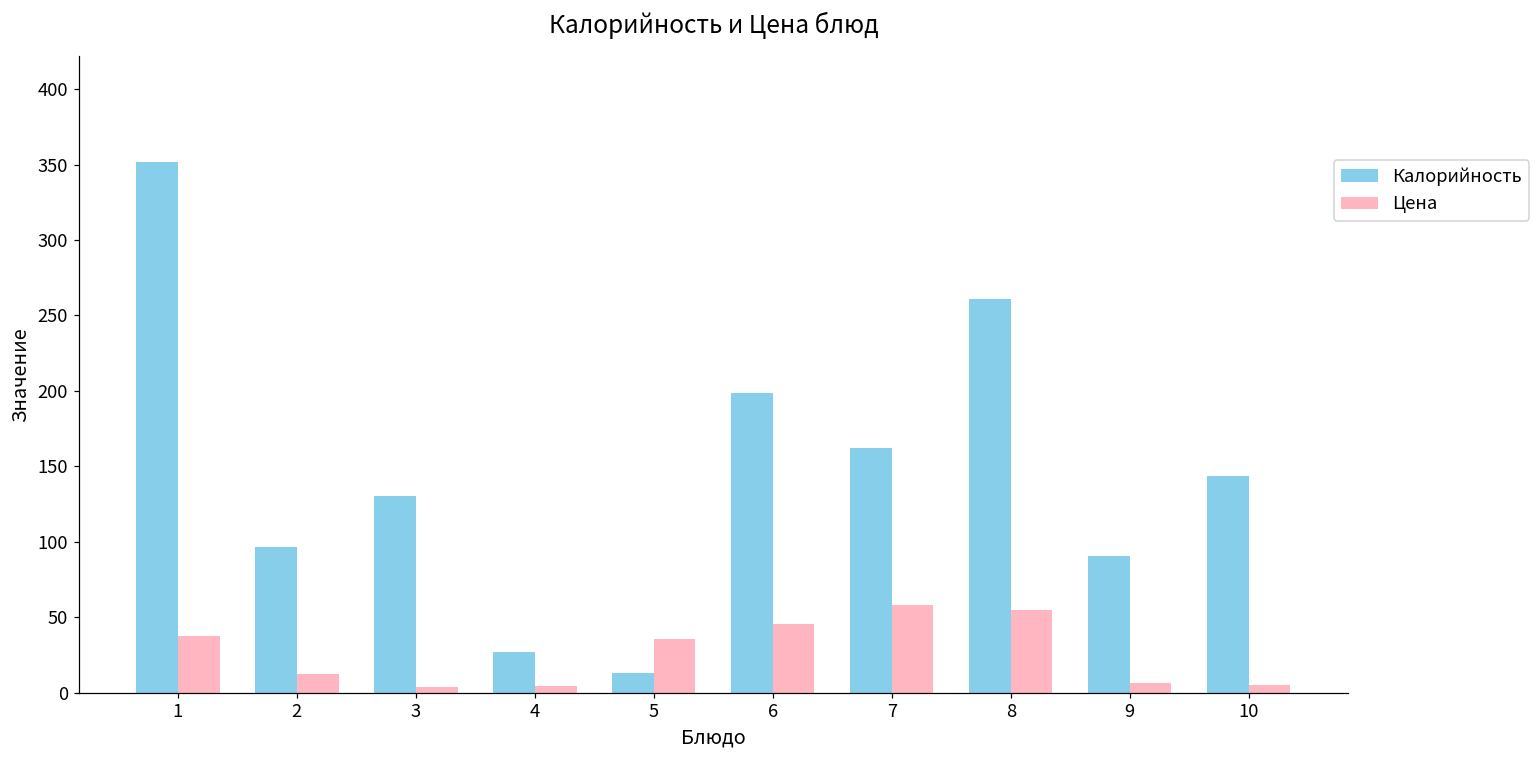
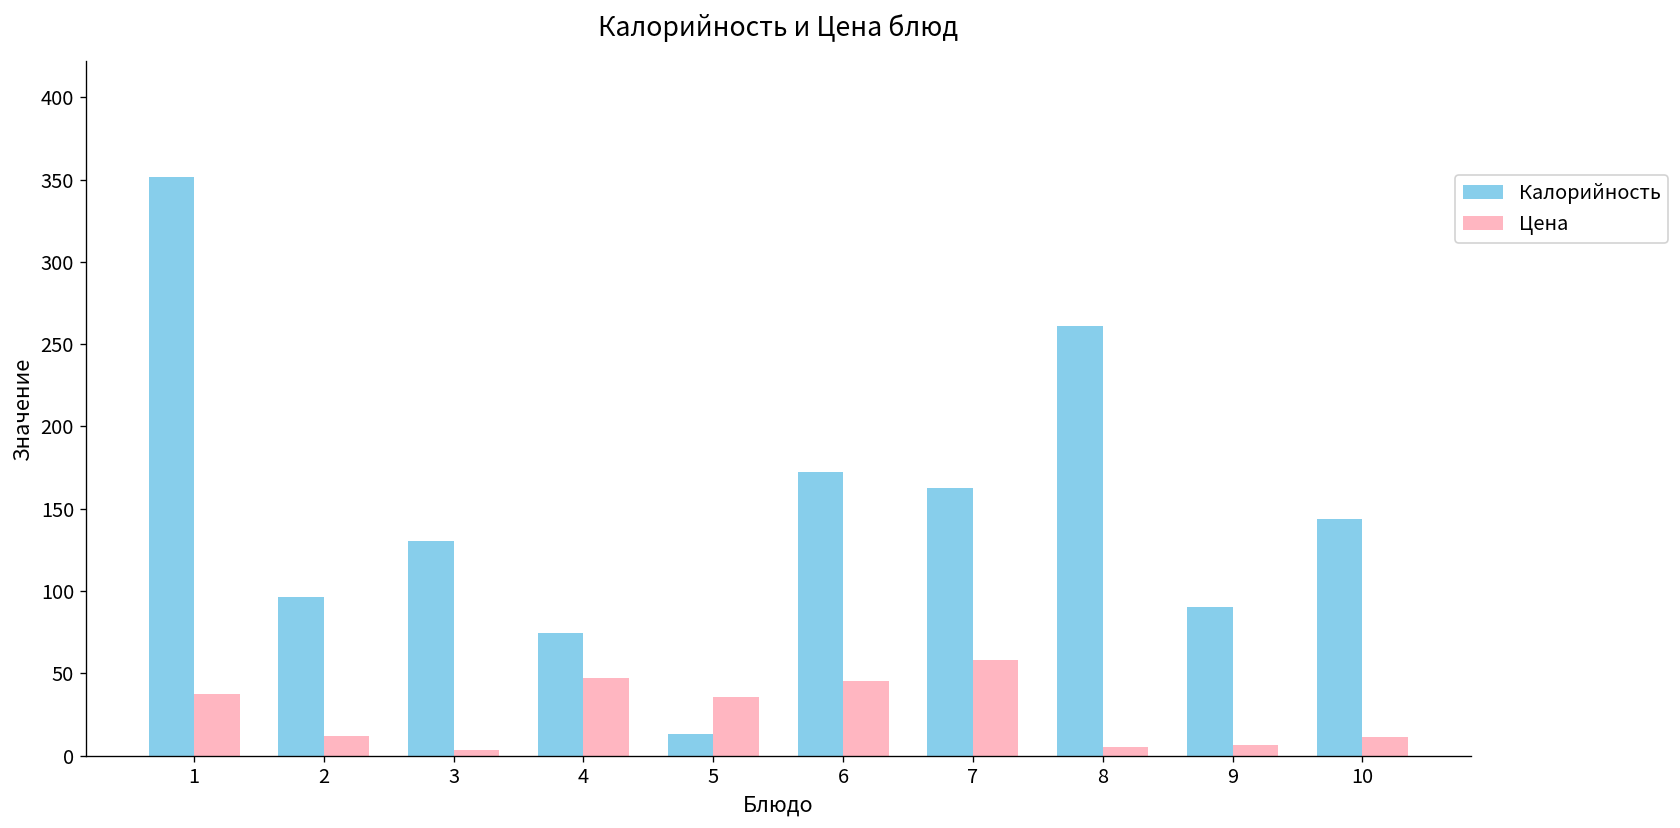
Калорийность, 4: 27 -> 75
Цена, 4: 4 -> 47
Калорийность, 6: 199 -> 172
Цена, 8: 55 -> 6
Цена, 10: 5 -> 11
